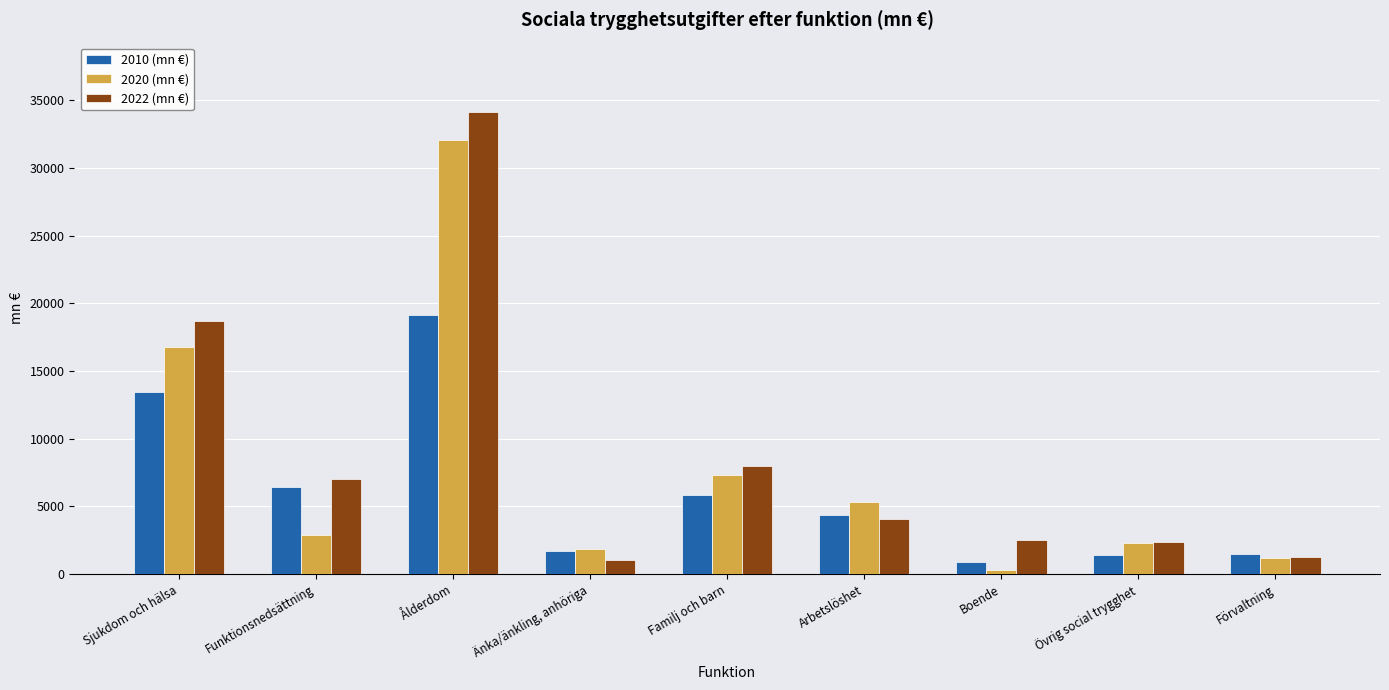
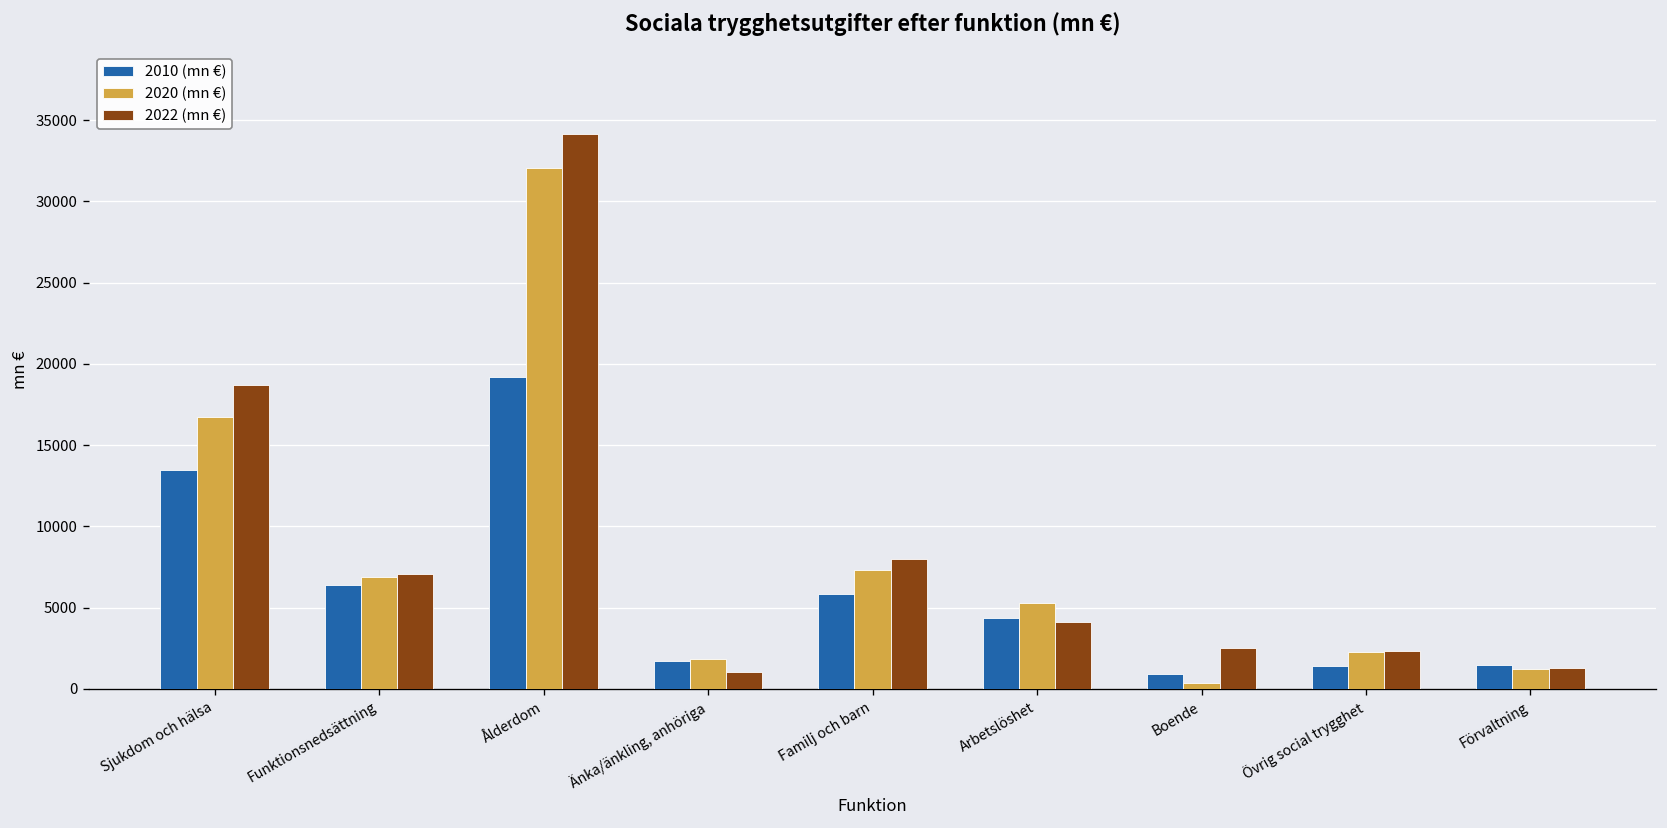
2020 (mn €), Funktionsnedsättning: 2900 -> 6900
